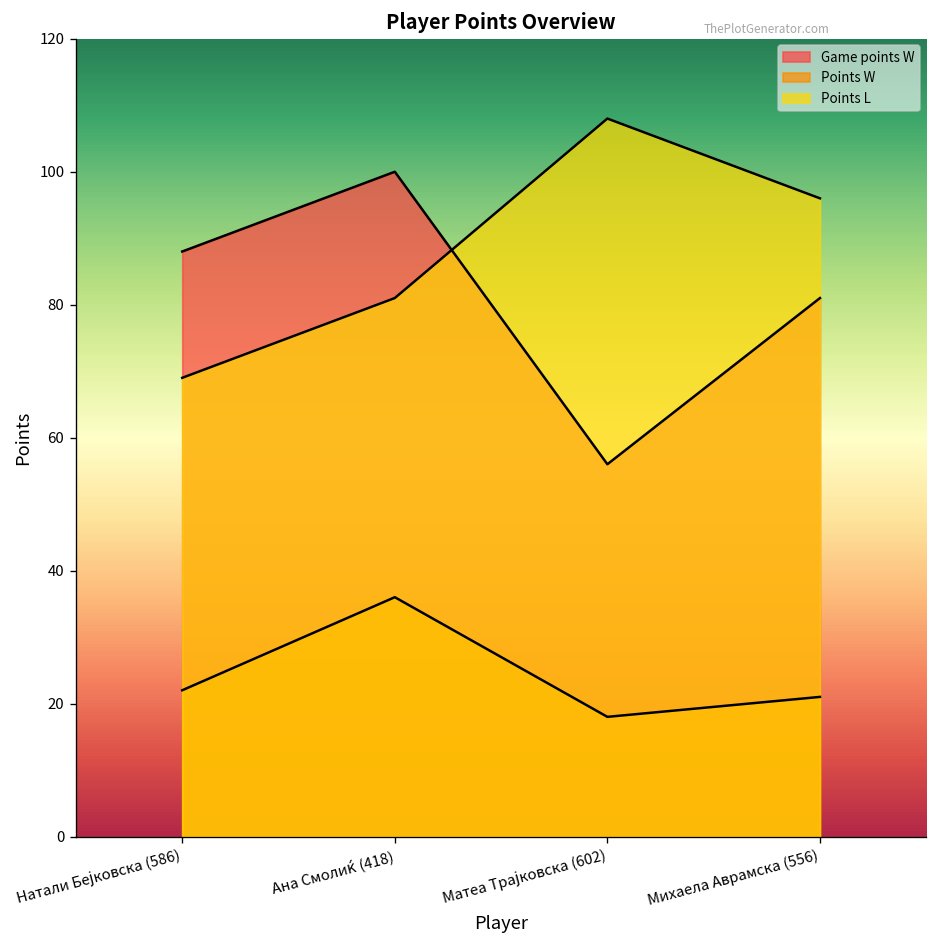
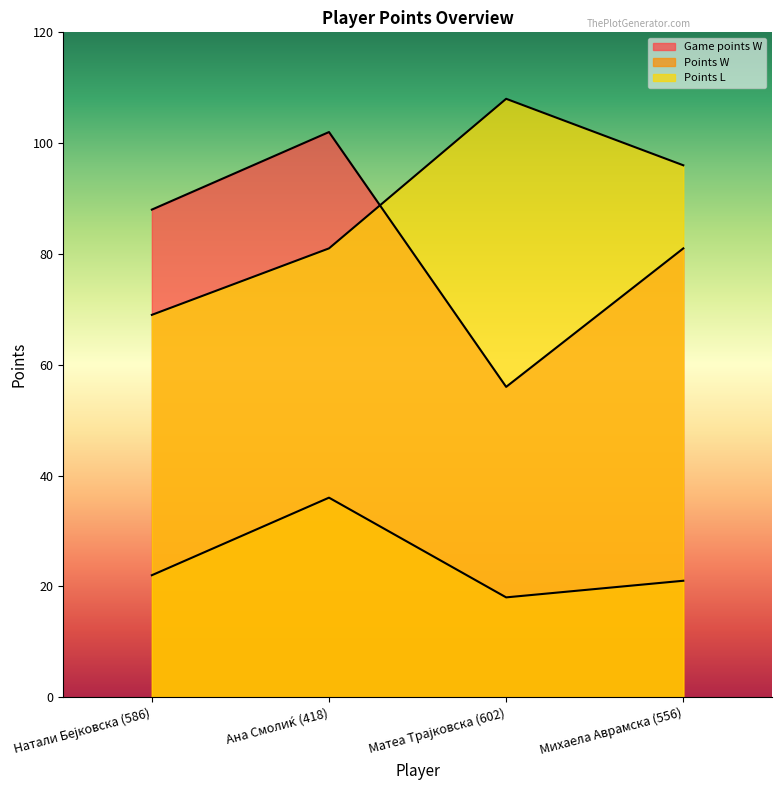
Game points W, Ана Смолиќ (418): 100 -> 102
